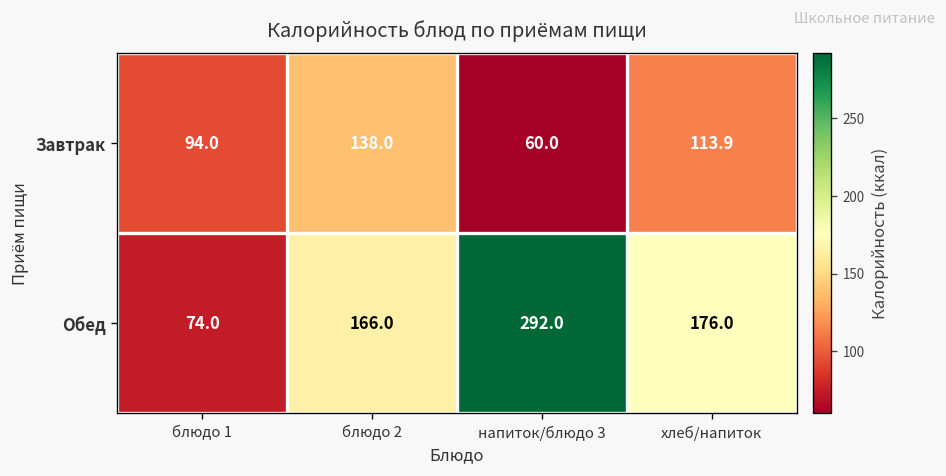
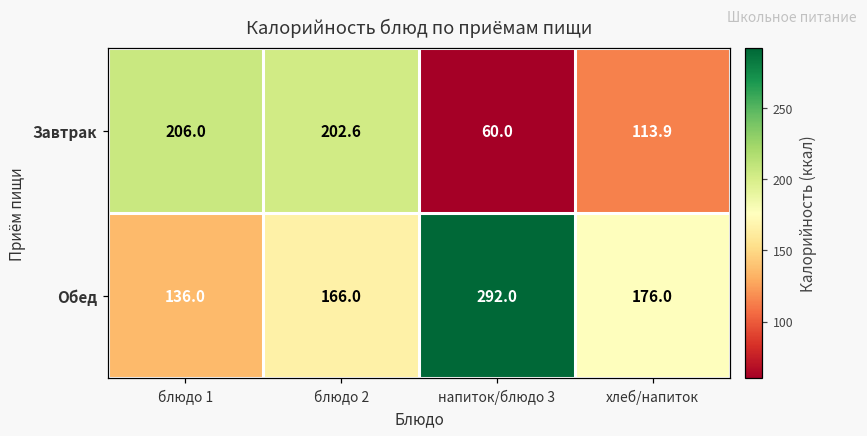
Завтрак, блюдо 1: 94.0 -> 206.0
Завтрак, блюдо 2: 138.0 -> 202.6
Обед, блюдо 1: 74.0 -> 136.0
